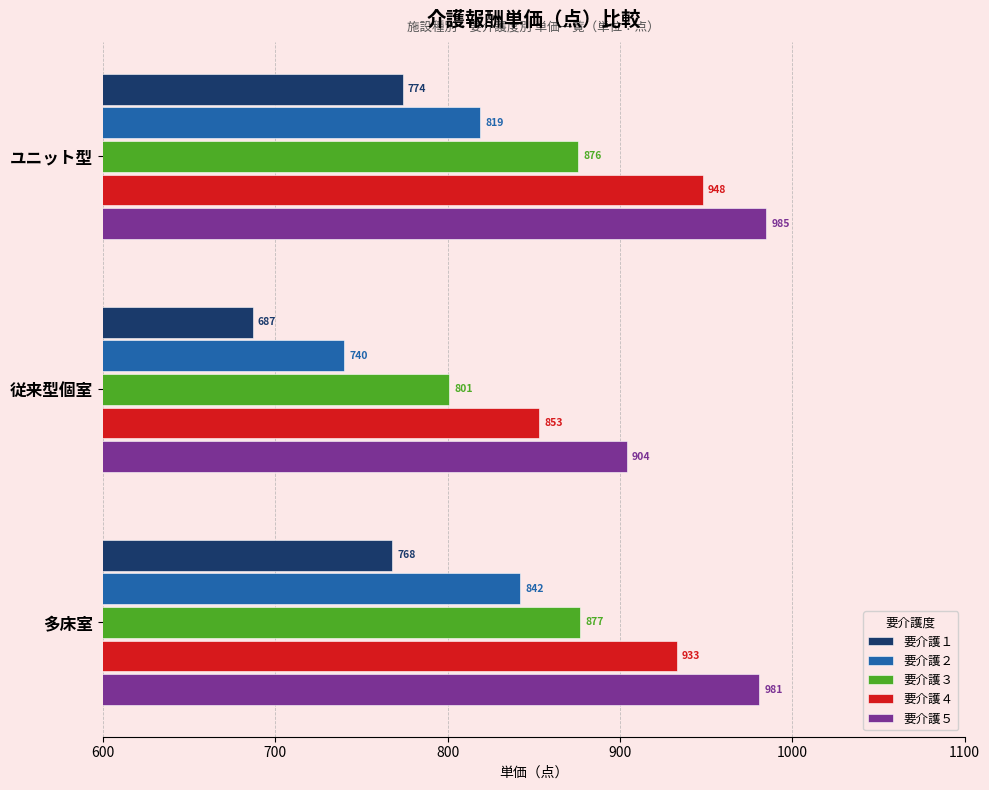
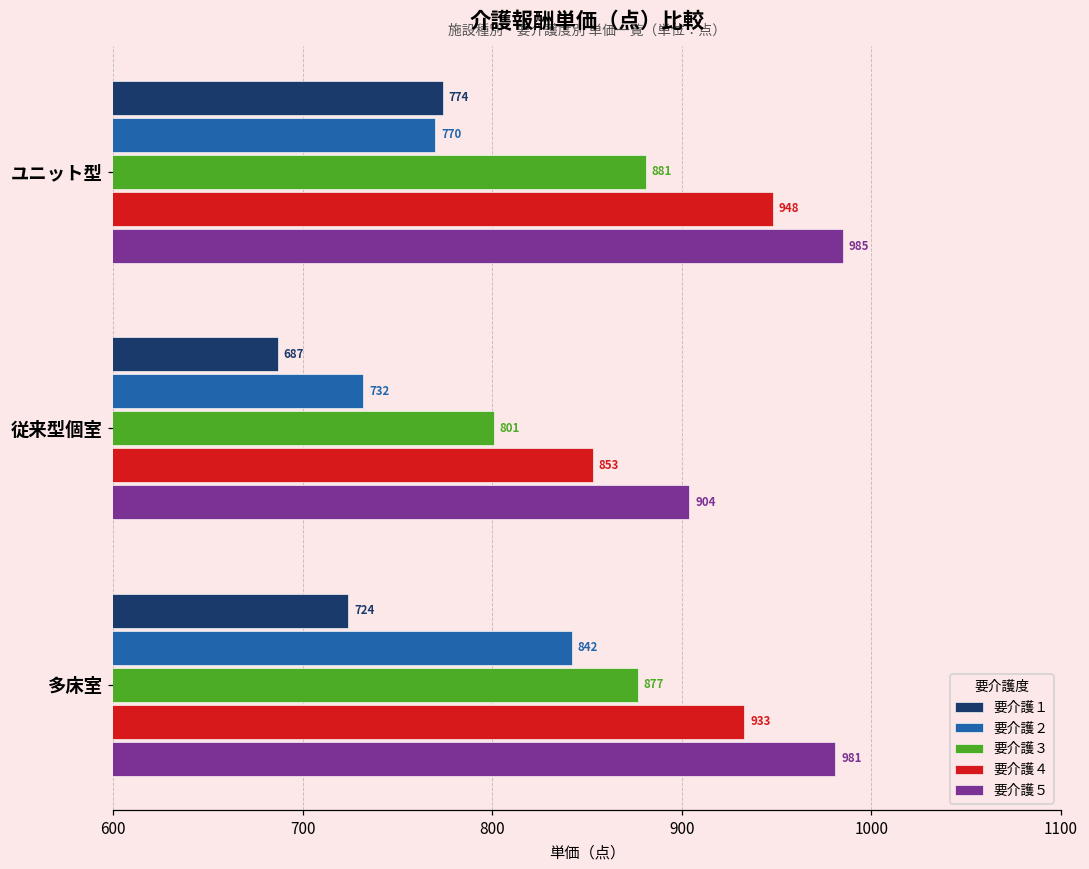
要介護２, ユニット型: 819 -> 770
要介護３, ユニット型: 876 -> 881
要介護２, 従来型個室: 740 -> 732
要介護１, 多床室: 768 -> 724
